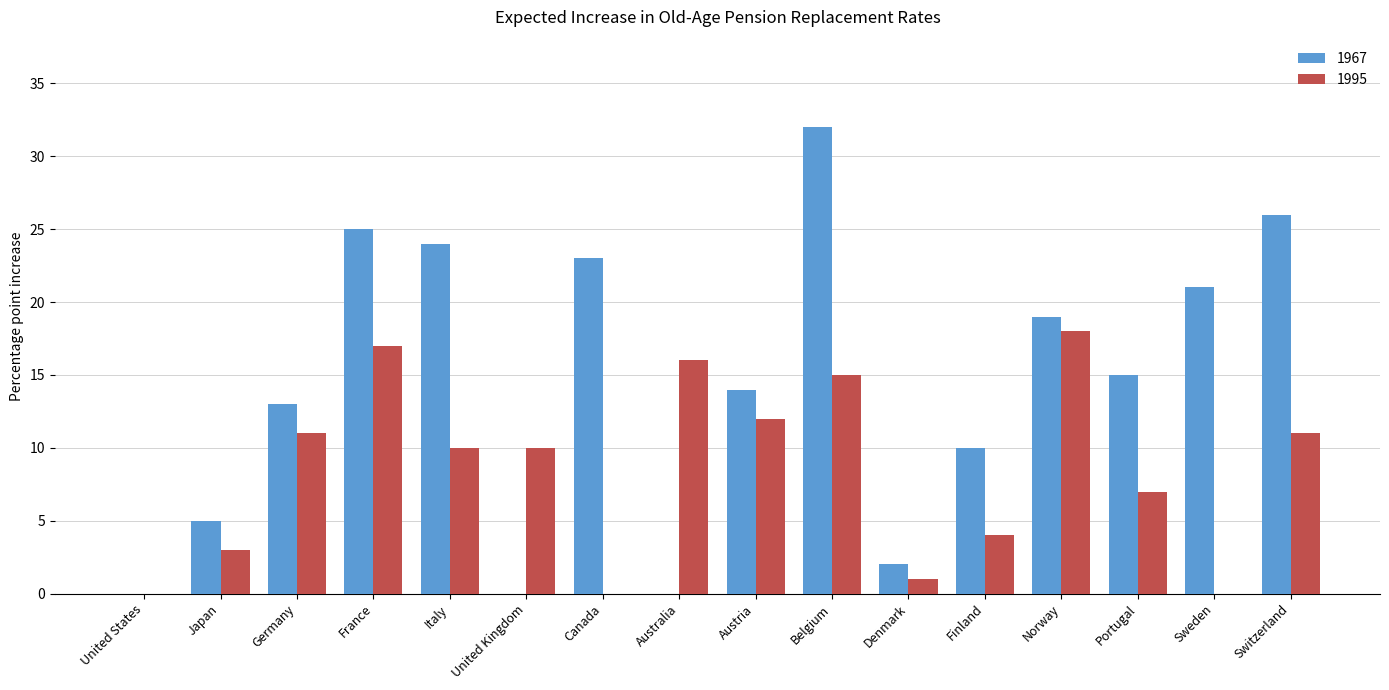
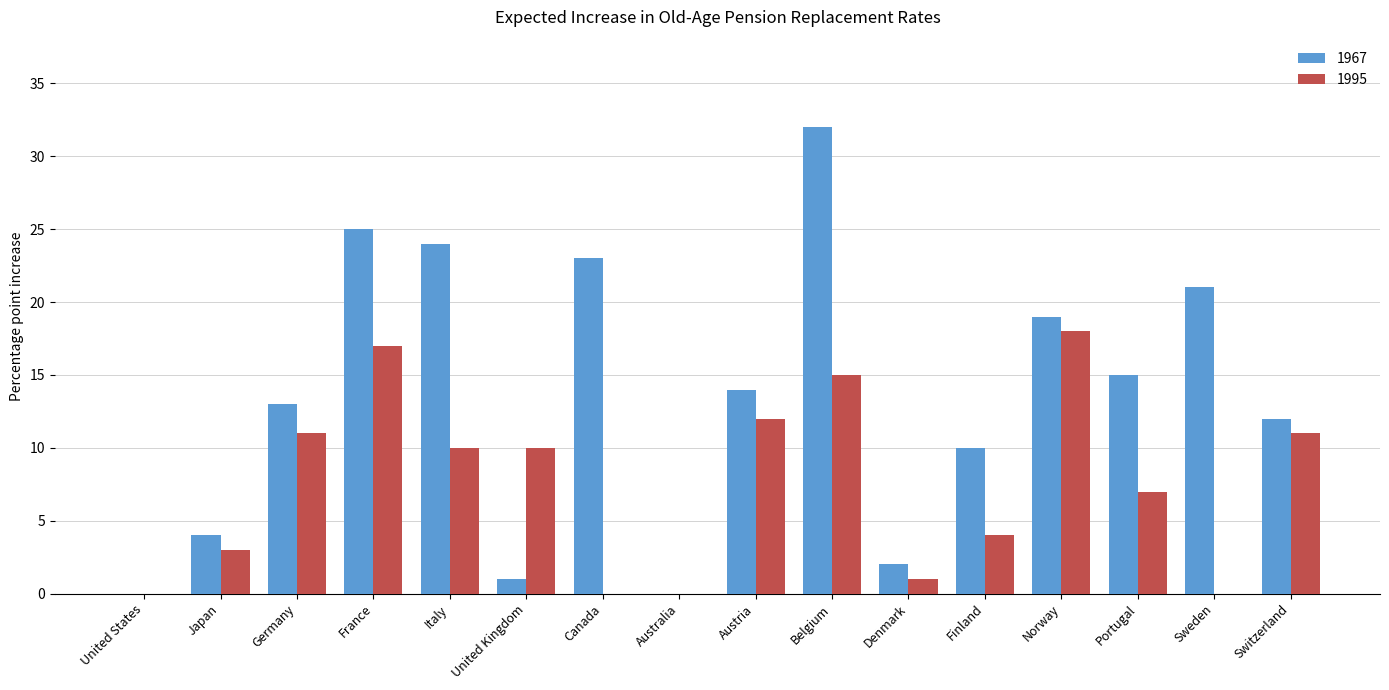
1967, Japan: 5 -> 4
1967, United Kingdom: 0 -> 1
1995, Australia: 16 -> 0
1967, Switzerland: 26 -> 12
